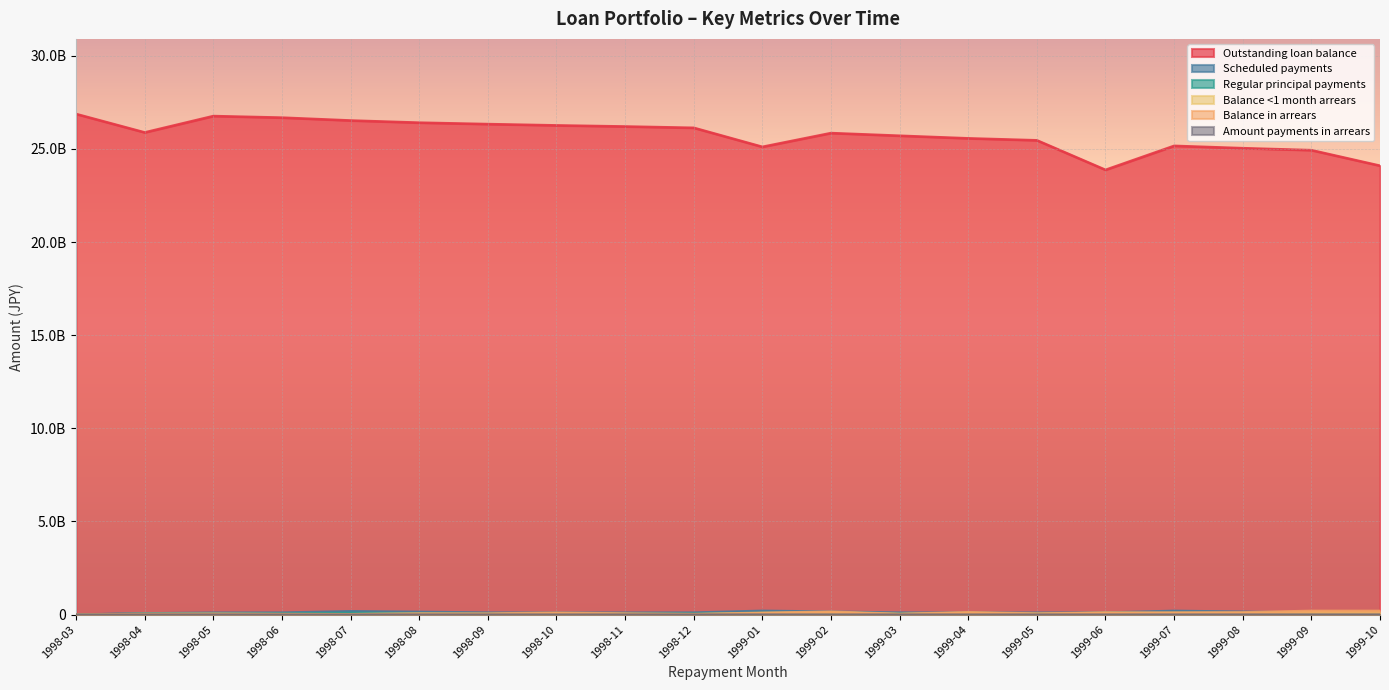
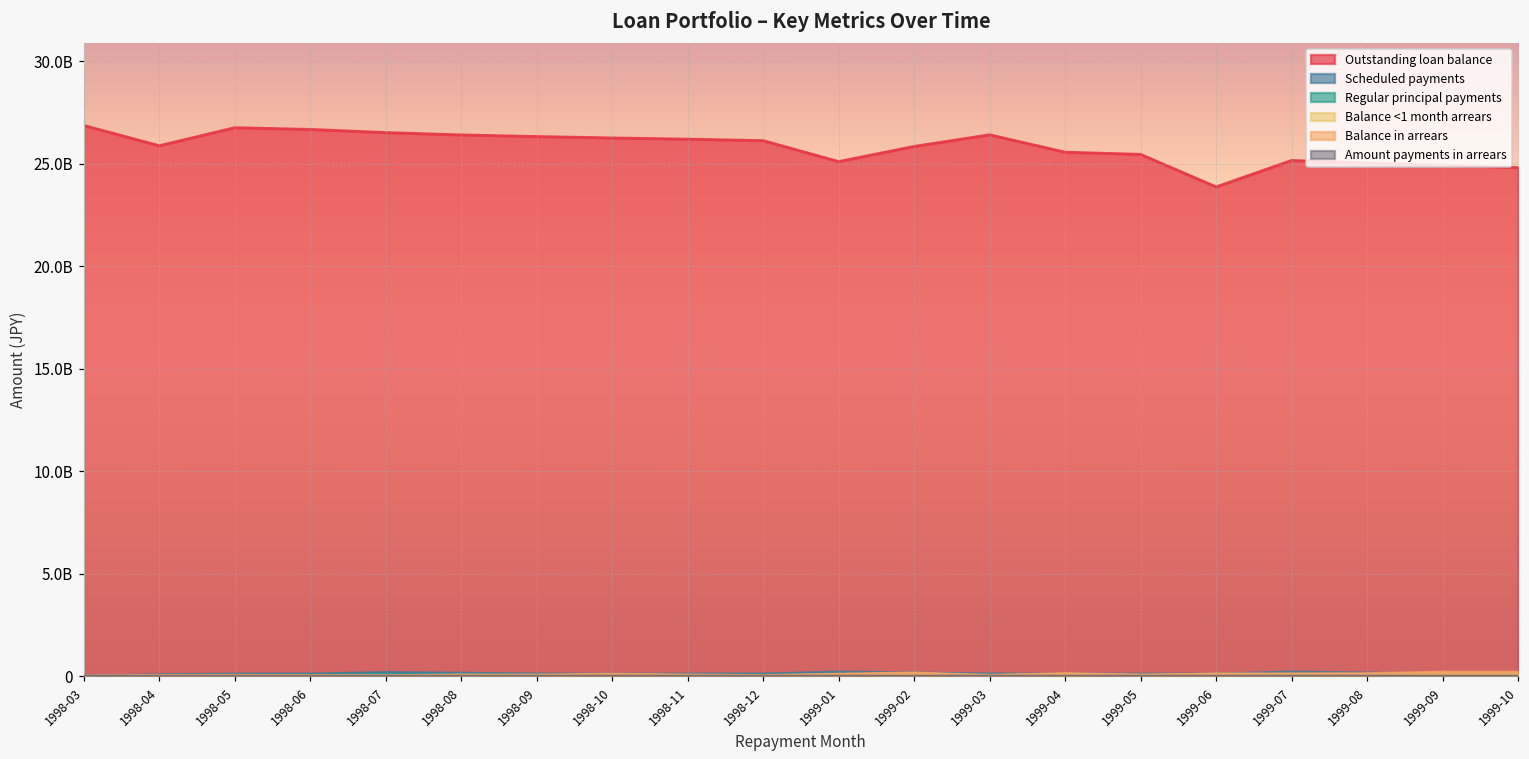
Outstanding loan balance, 1999-03: 25700000000 -> 26400000000
Outstanding loan balance, 1999-10: 24100000000 -> 24800000000
